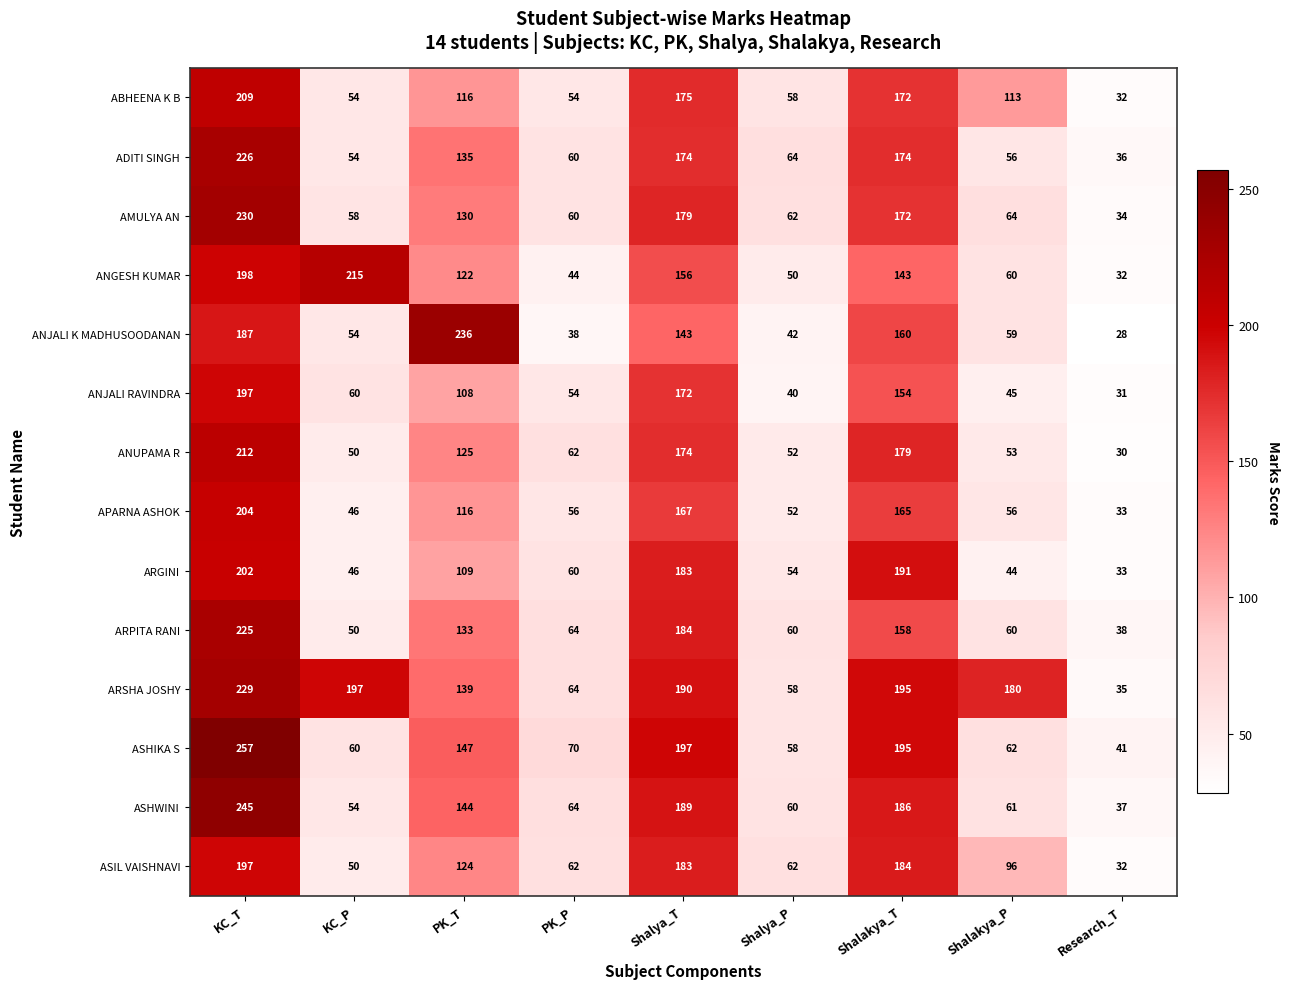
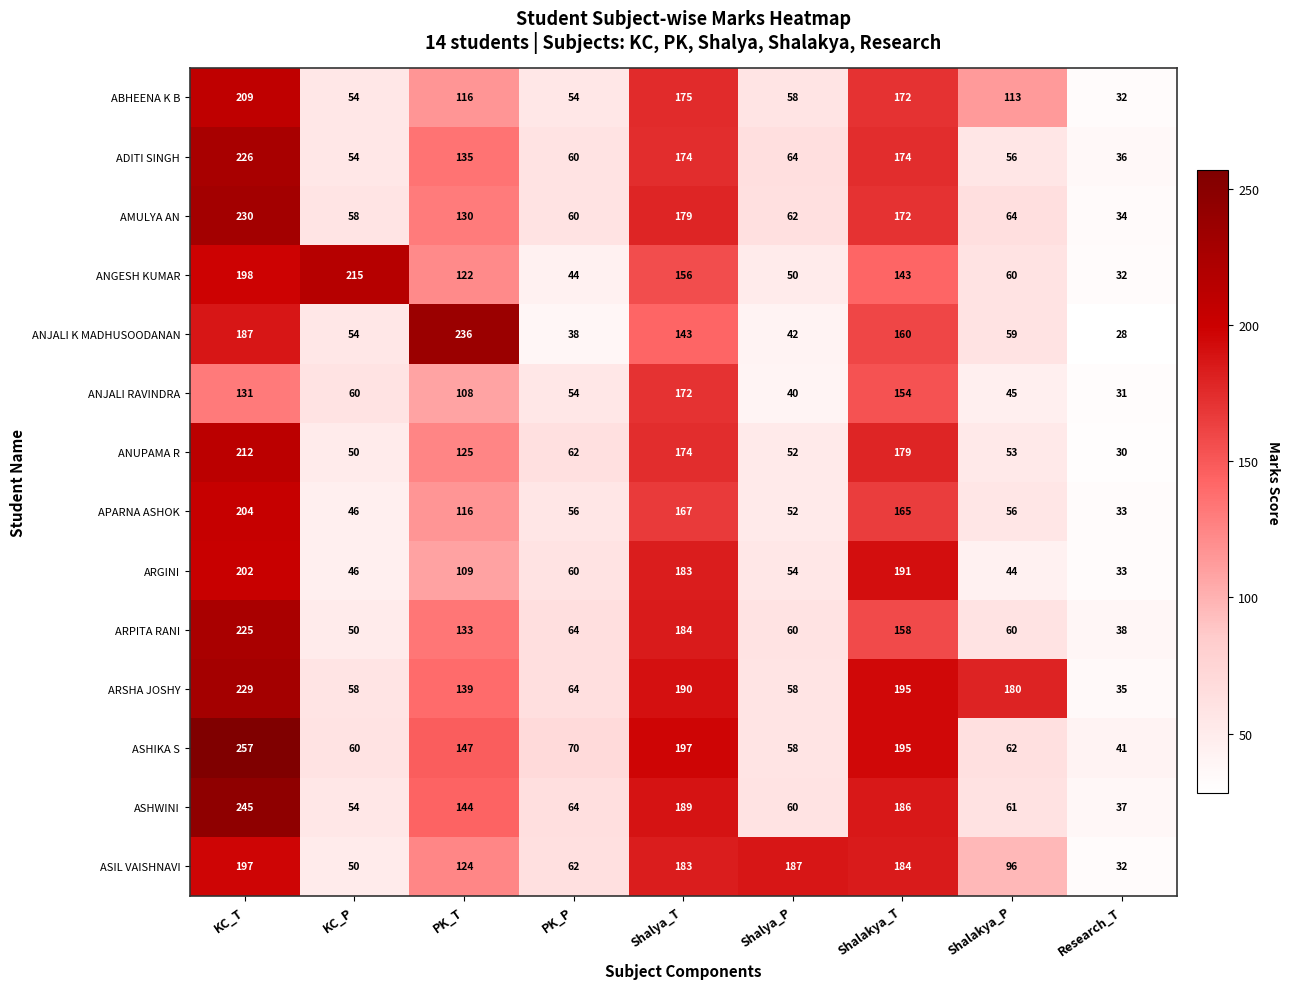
ANJALI RAVINDRA, KC_T: 197 -> 131
ARSHA JOSHY, KC_P: 197 -> 58
ASIL VAISHNAVI, Shalya_P: 62 -> 187
